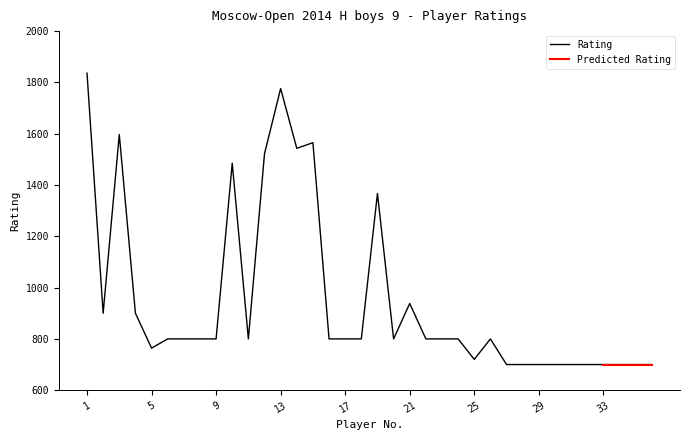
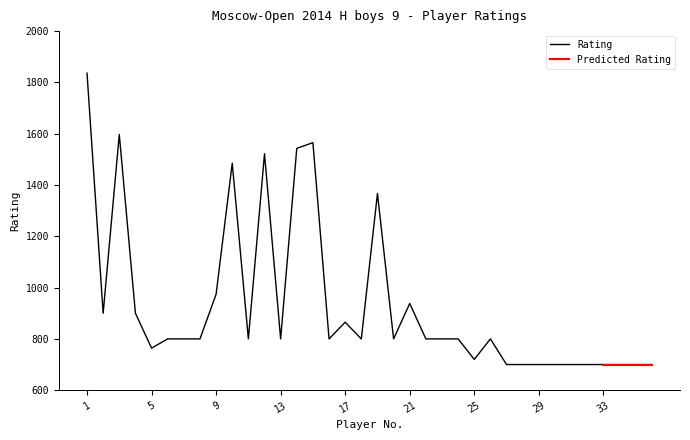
Rating, 9: 800 -> 970
Rating, 13: 1780 -> 800
Rating, 17: 800 -> 870
